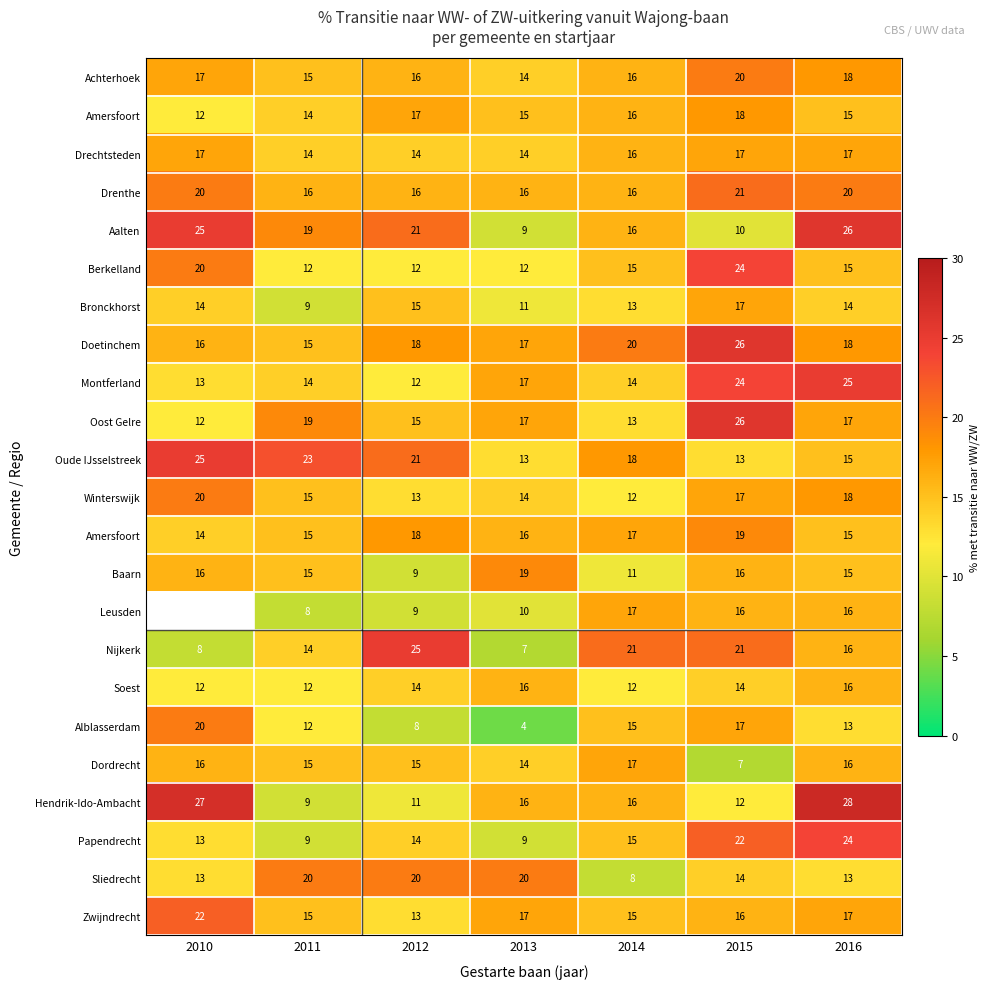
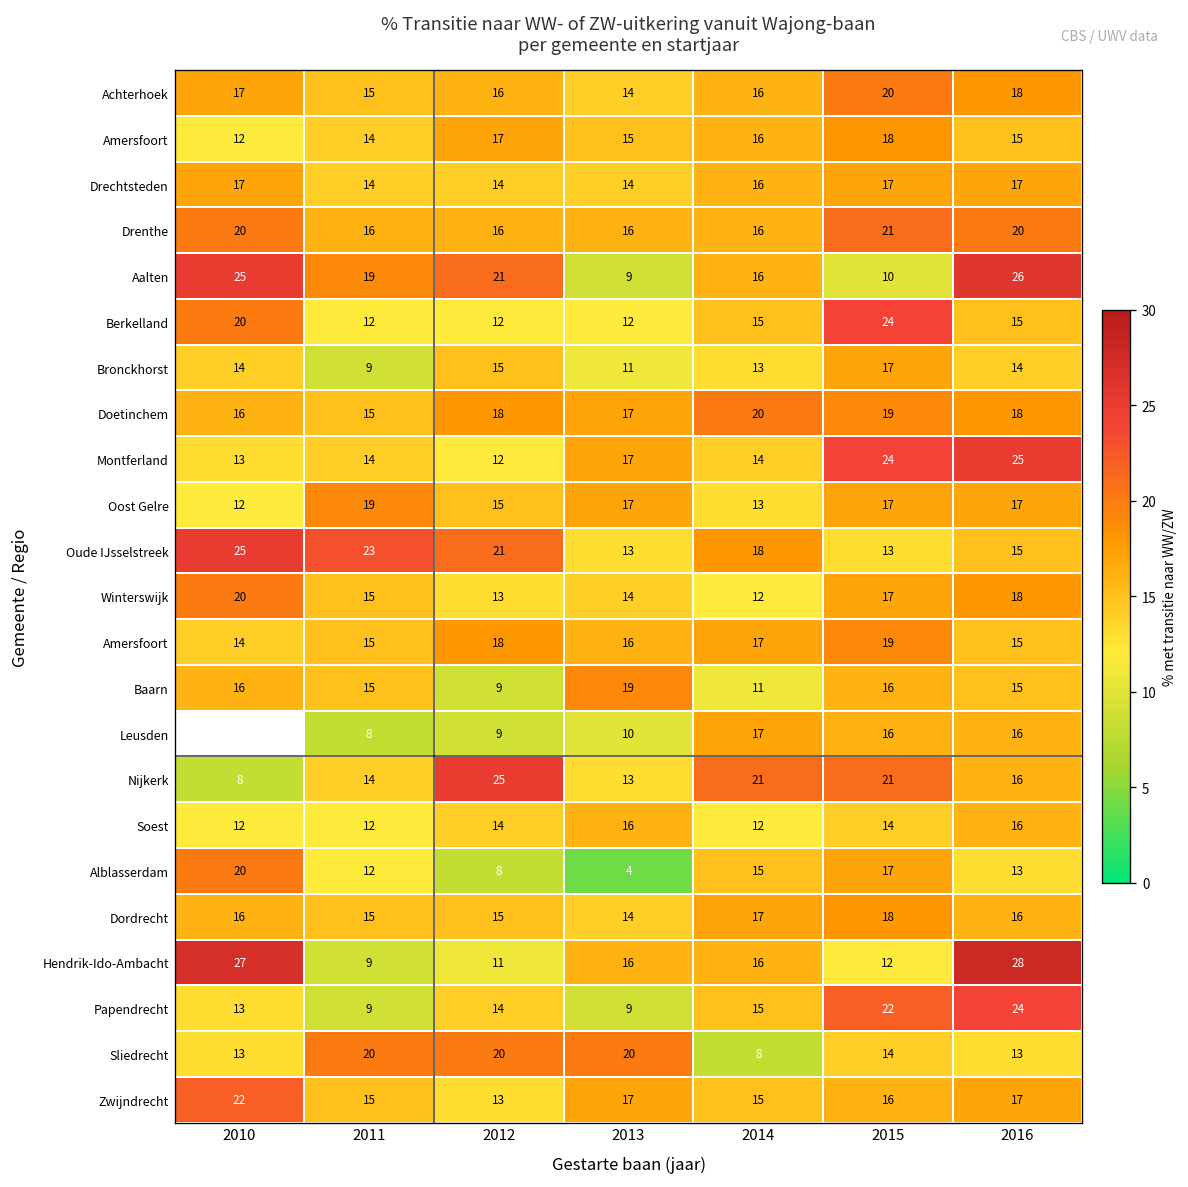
Doetinchem, 2015: 26 -> 19
Oost Gelre, 2015: 26 -> 17
Nijkerk, 2013: 7 -> 13
Dordrecht, 2015: 7 -> 18
